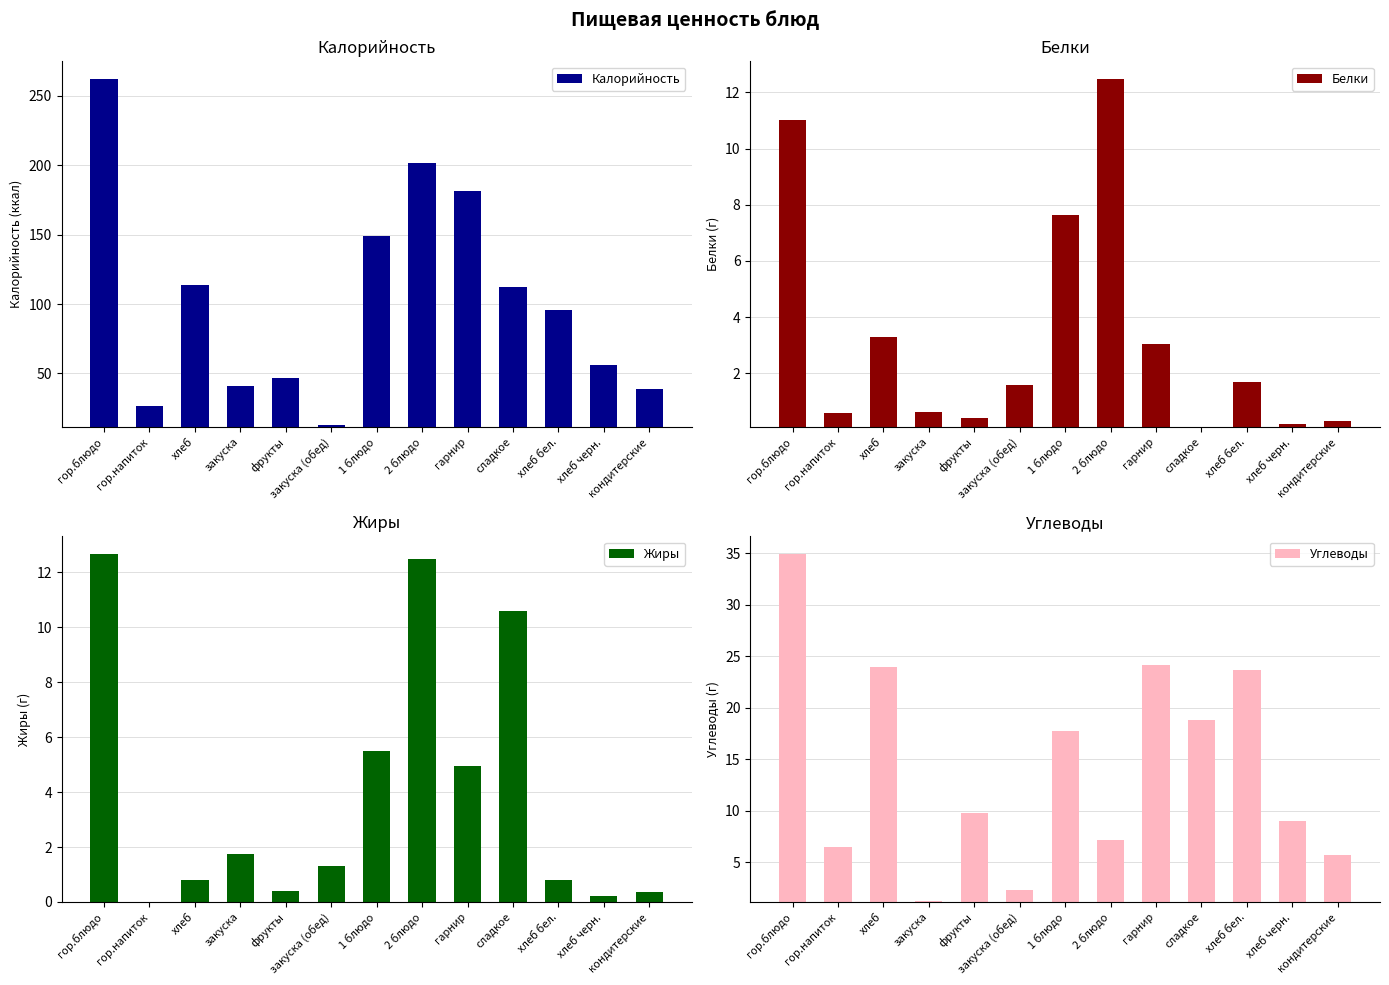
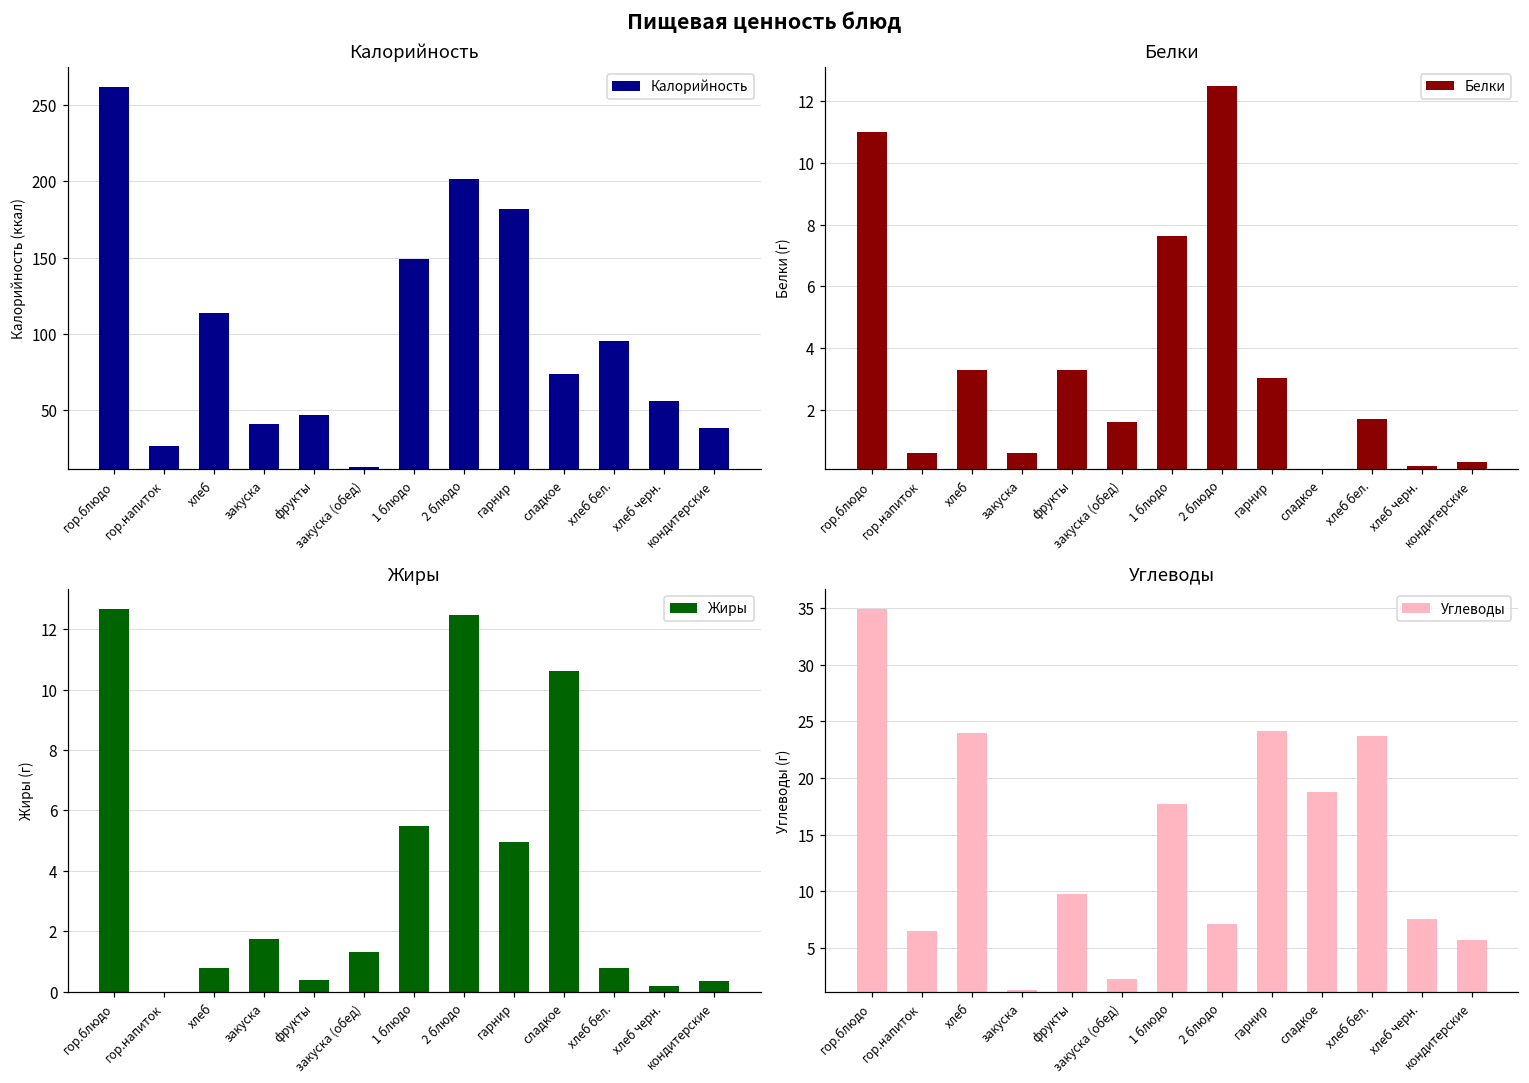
Калорийность, сладкое: 112 -> 74
Белки, фрукты: 0.4 -> 3.3
Углеводы, хлеб черн.: 9.0 -> 7.6
